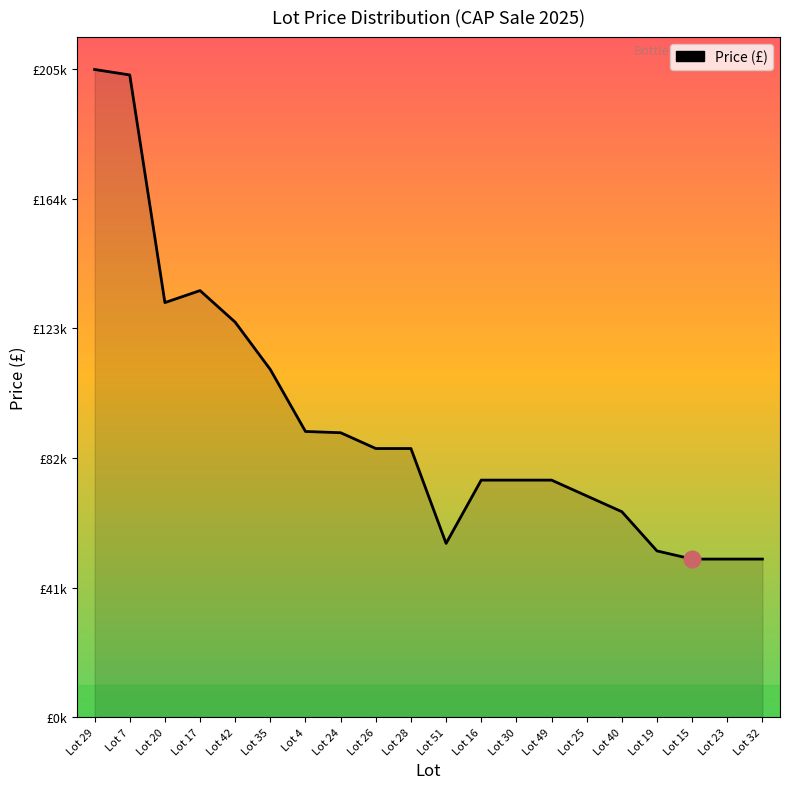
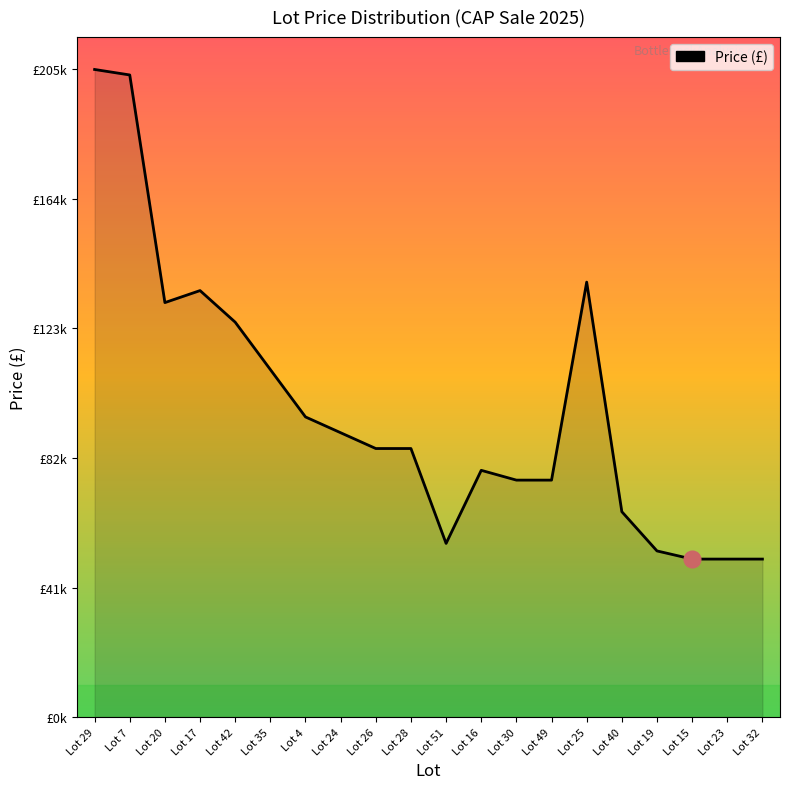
Price (£), Lot 4: £90000 -> £95000
Price (£), Lot 16: £75000 -> £78000
Price (£), Lot 25: £70000 -> £138000
